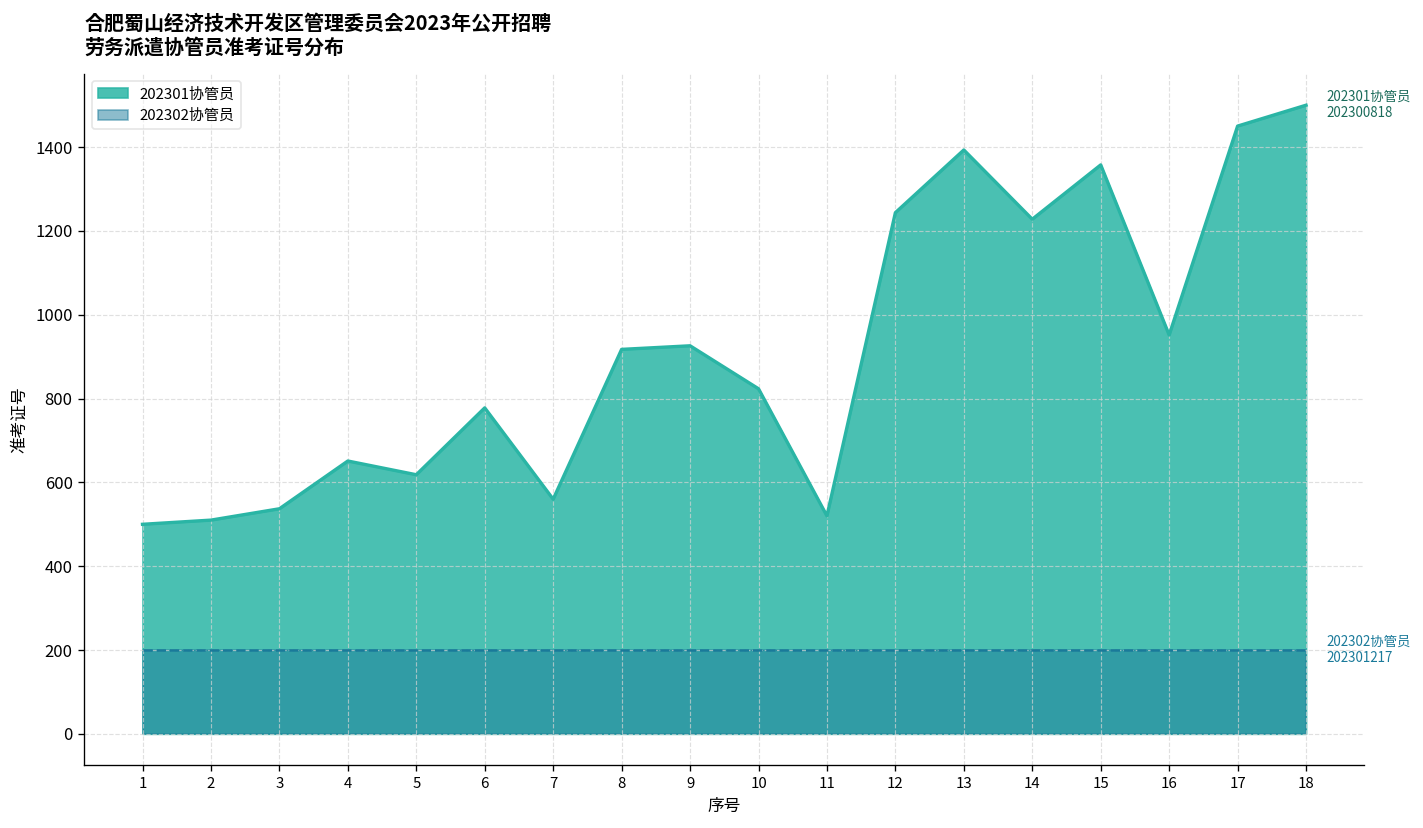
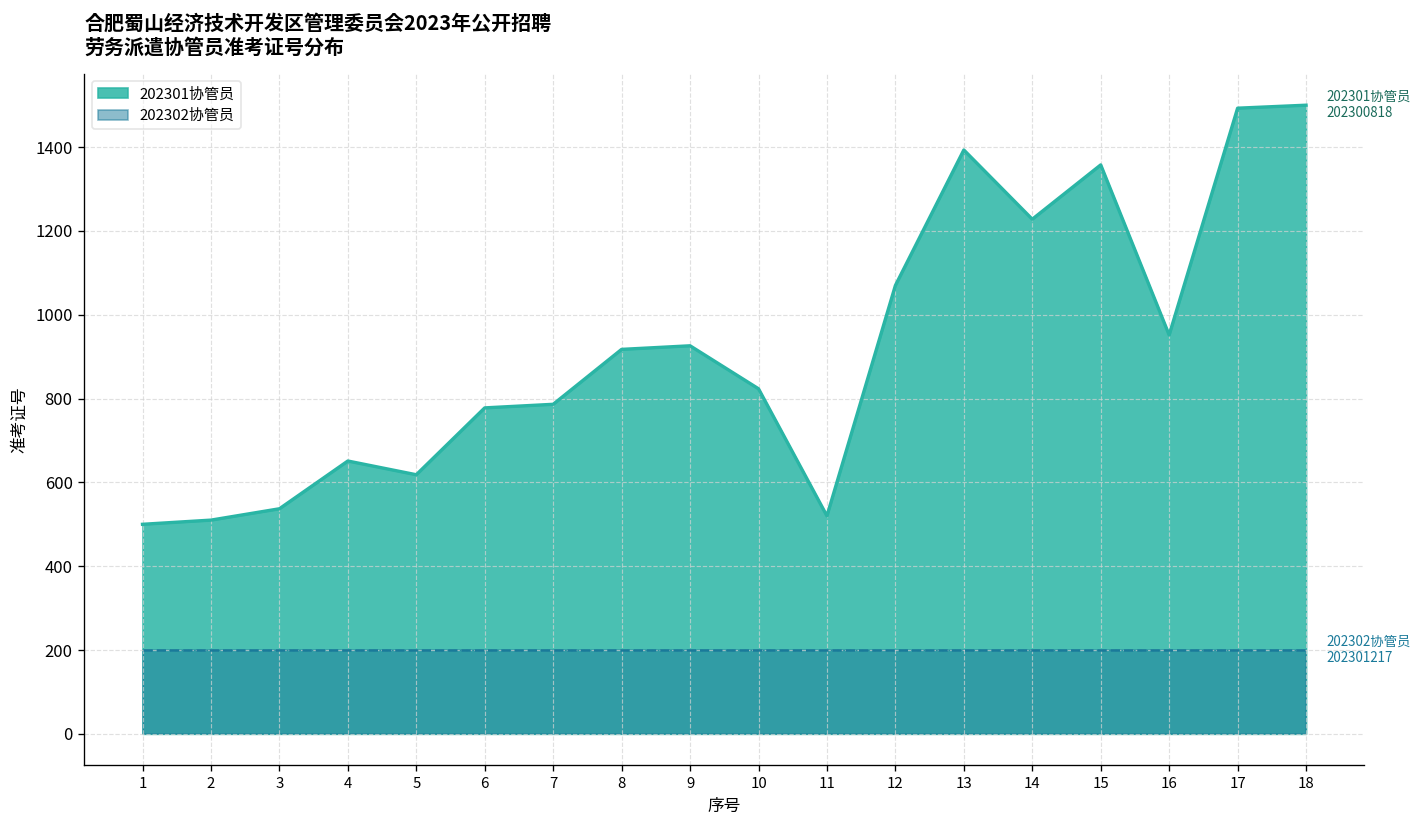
202301协管员, 7: 560 -> 790
202301协管员, 12: 1240 -> 1070
202301协管员, 17: 1450 -> 1490
